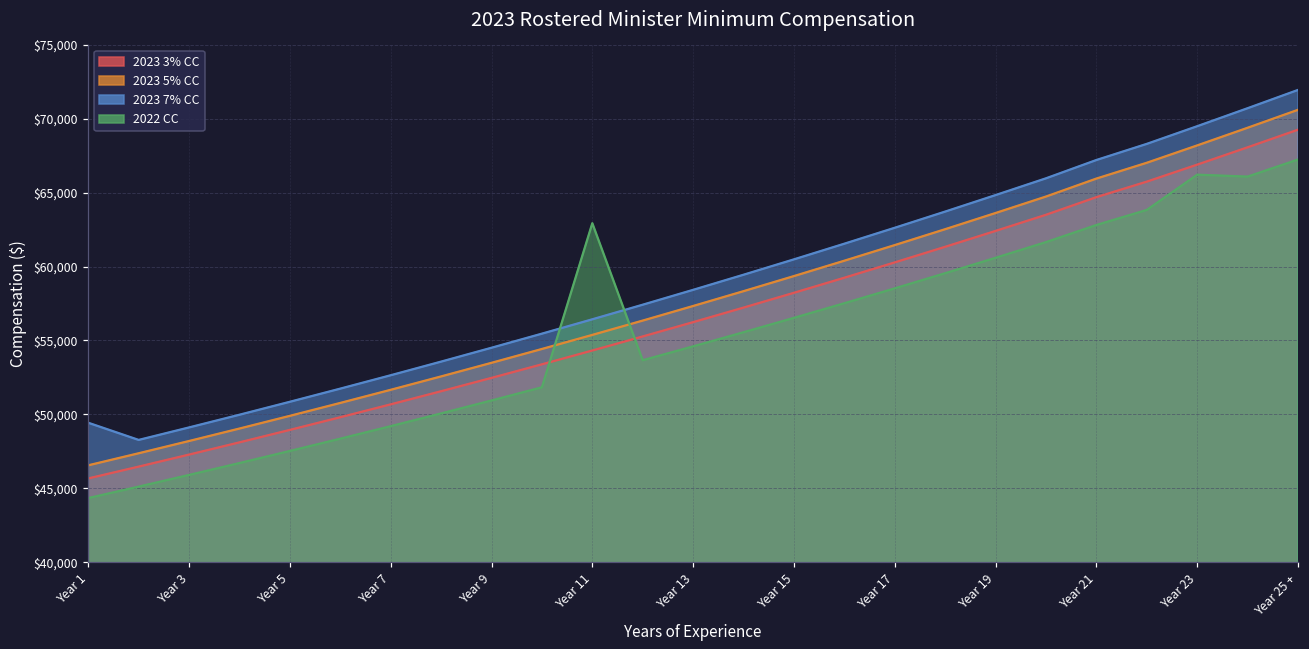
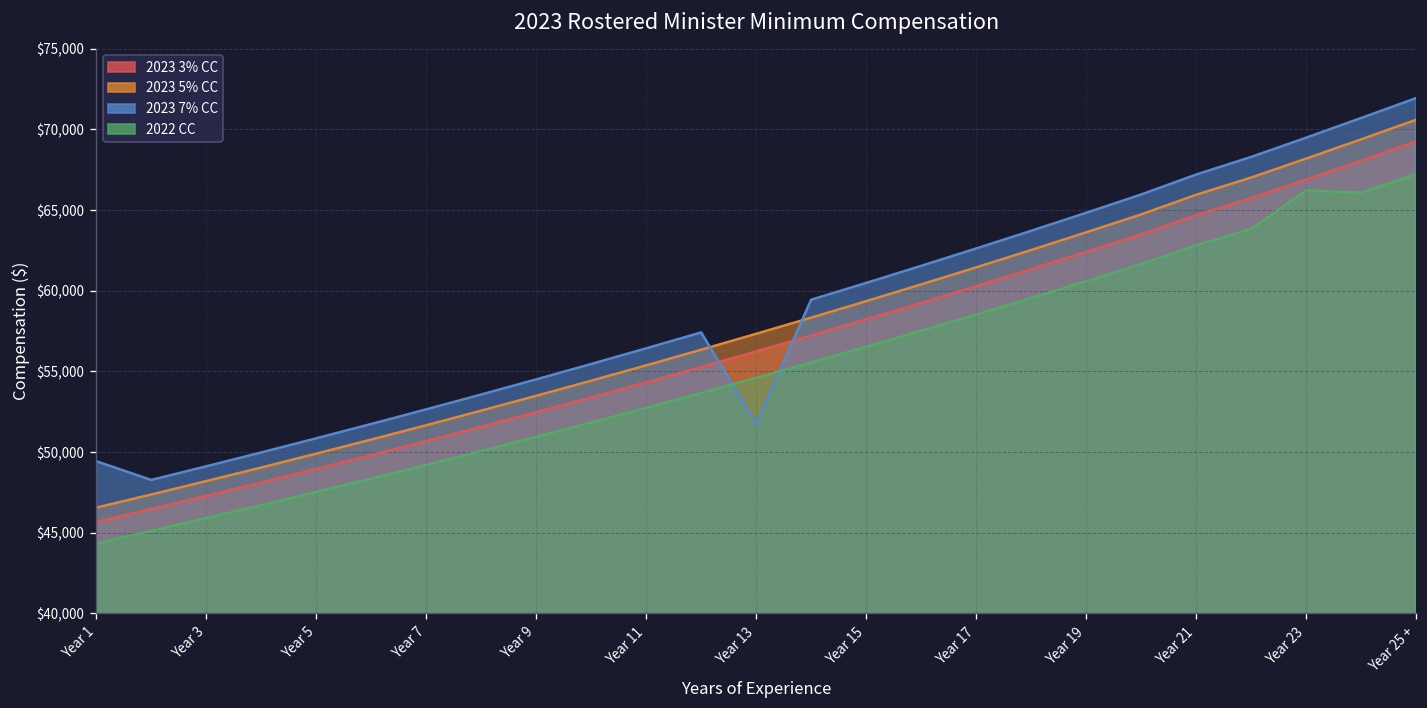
2022 CC, Year 11: $62,900 -> $52,700
2023 7% CC, Year 13: $58,400 -> $51,700
